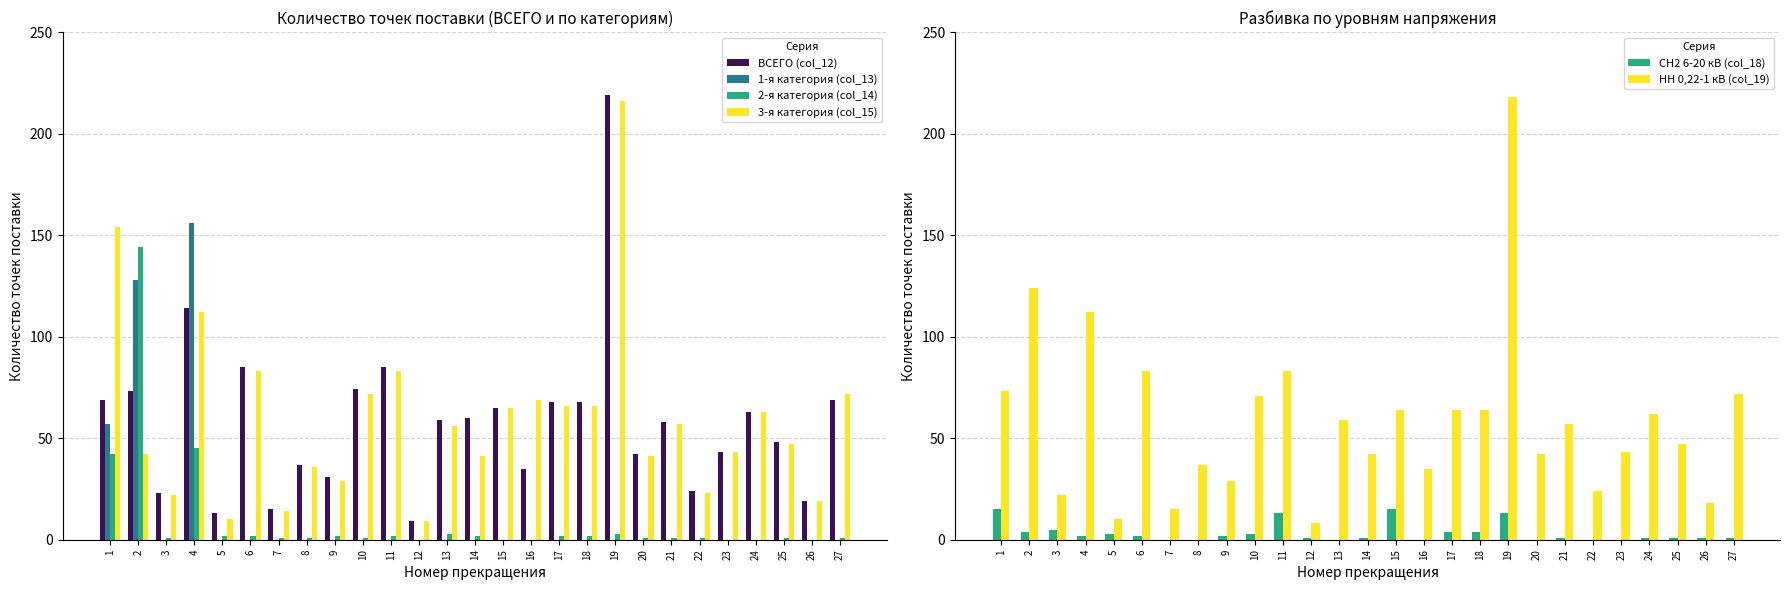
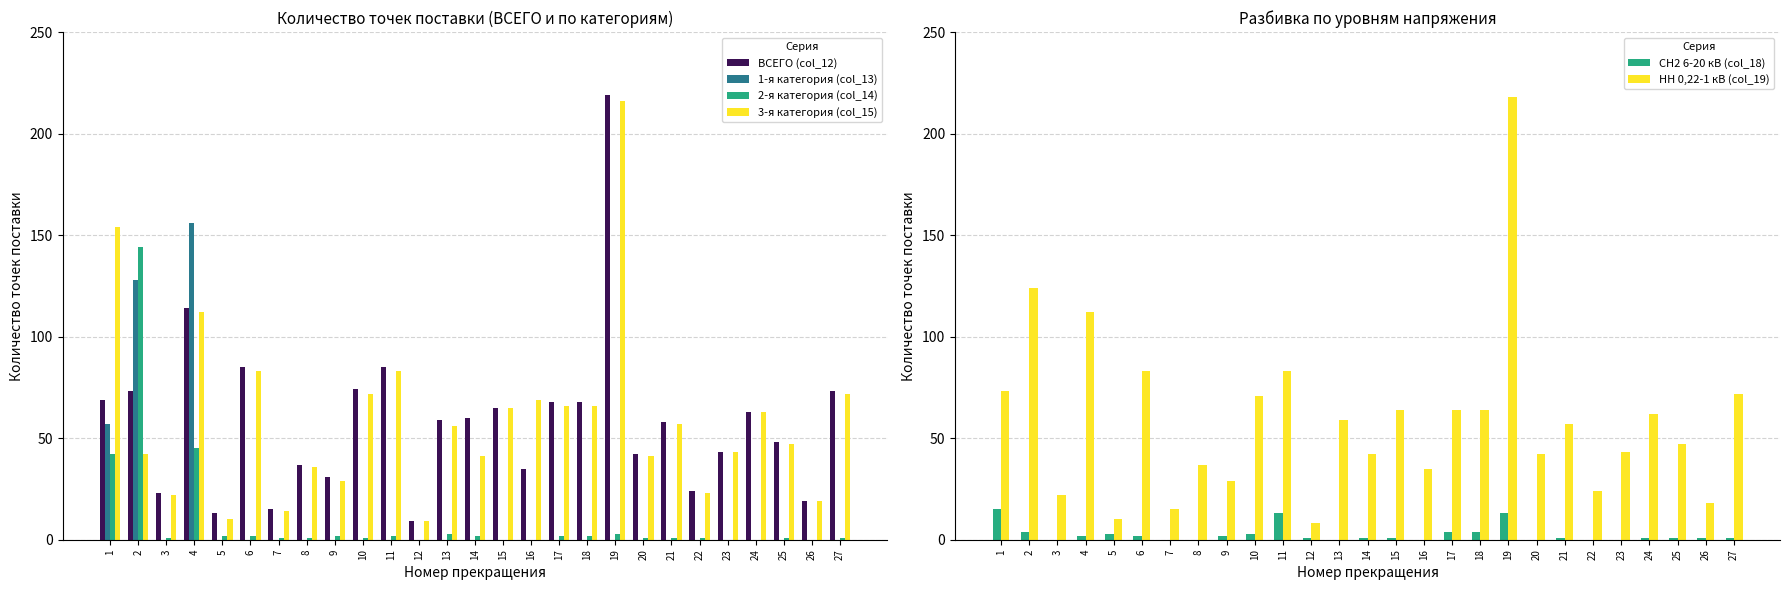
Количество точек поставки (ВСЕГО и по категориям), ВСЕГО (col_12), 27: 69 -> 73
Разбивка по уровням напряжения, СН2 6-20 кВ (col_18), 3: 5 -> 0
Разбивка по уровням напряжения, СН2 6-20 кВ (col_18), 15: 15 -> 1
